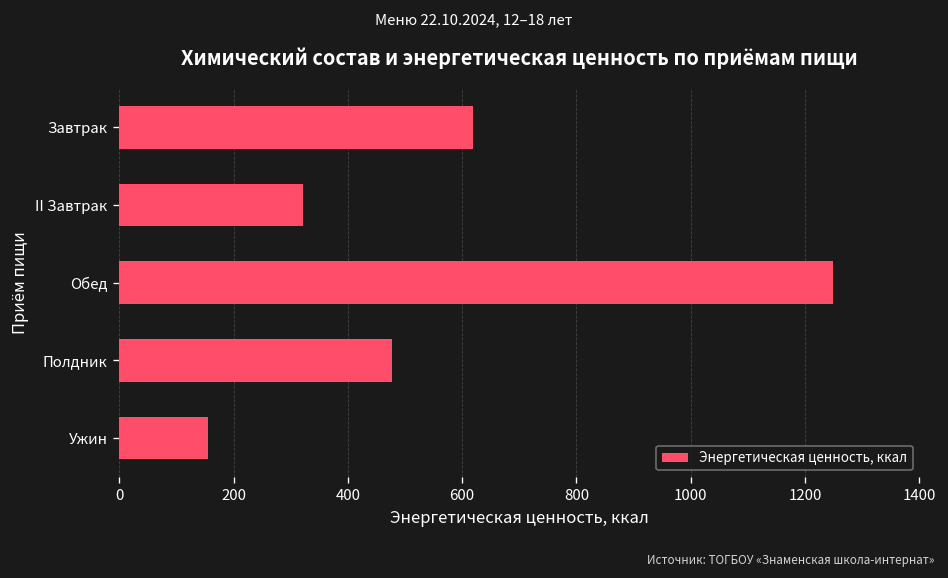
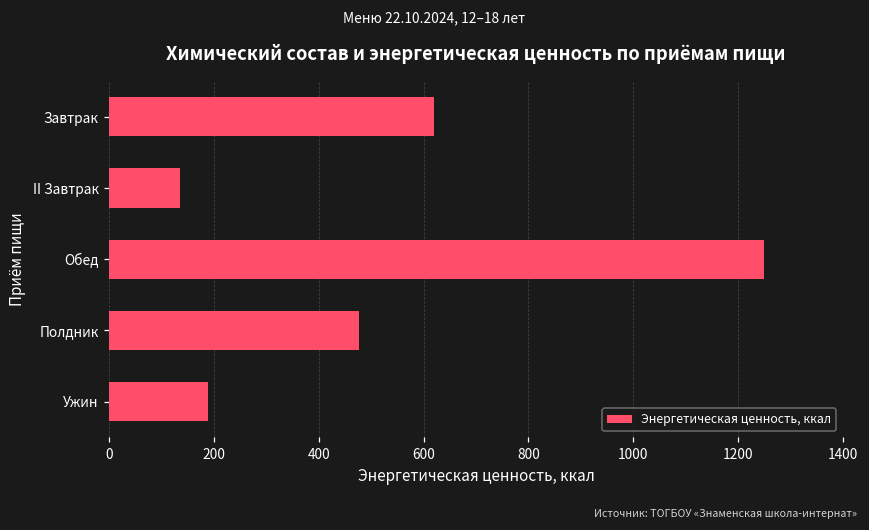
II Завтрак: 320 -> 130
Ужин: 160 -> 190
